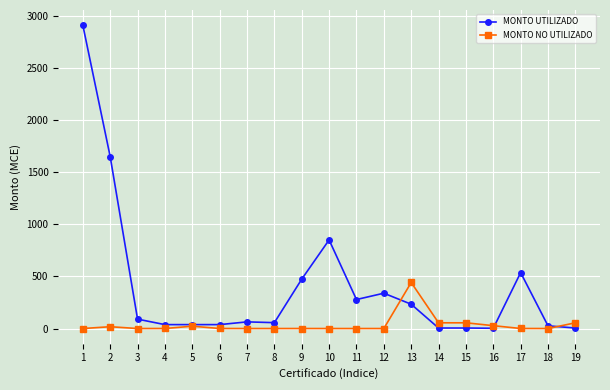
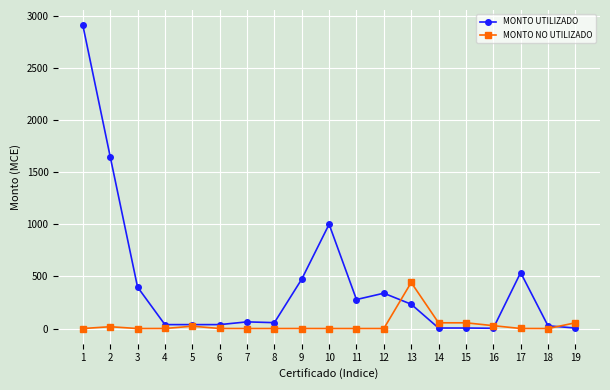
MONTO UTILIZADO, 3: 90 -> 400
MONTO UTILIZADO, 10: 850 -> 1000
